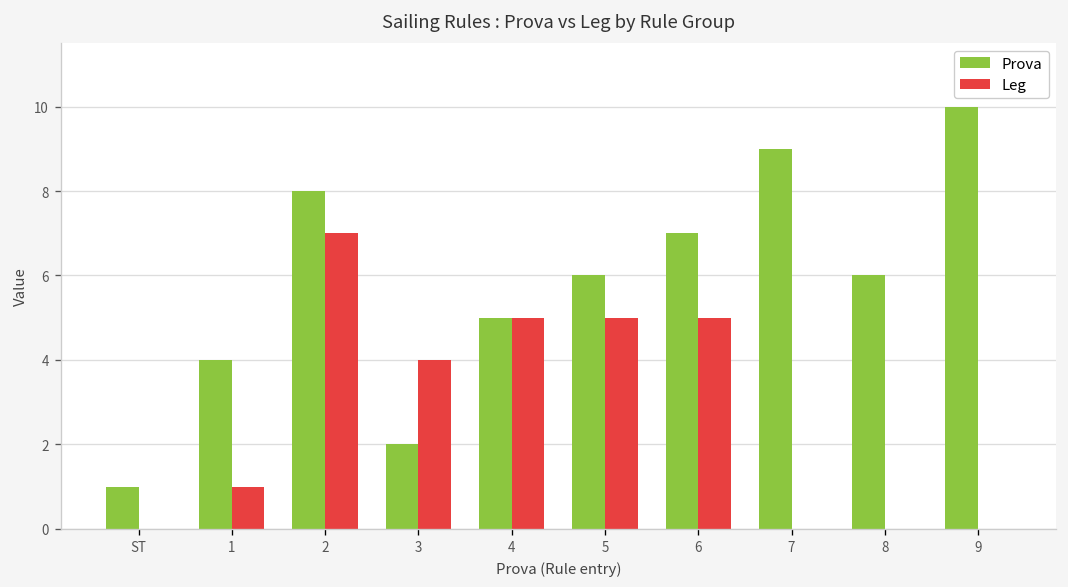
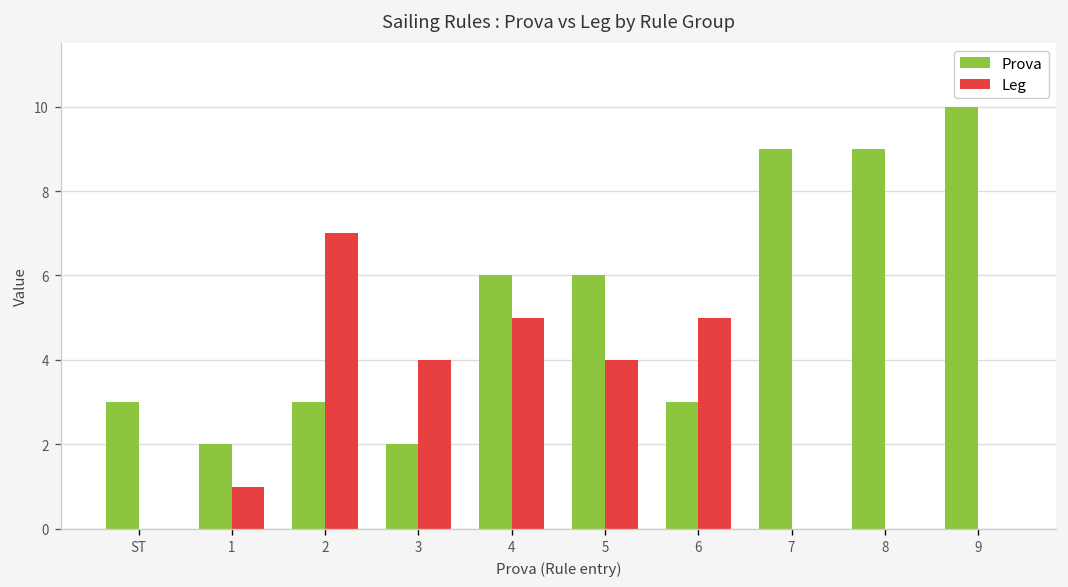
Prova, ST: 1 -> 3
Prova, 1: 4 -> 2
Prova, 2: 8 -> 3
Prova, 4: 5 -> 6
Leg, 5: 5 -> 4
Prova, 6: 7 -> 3
Prova, 8: 6 -> 9
